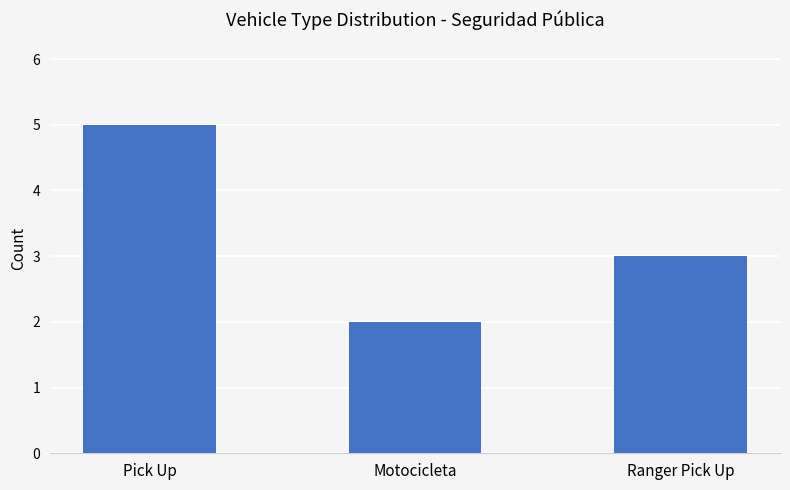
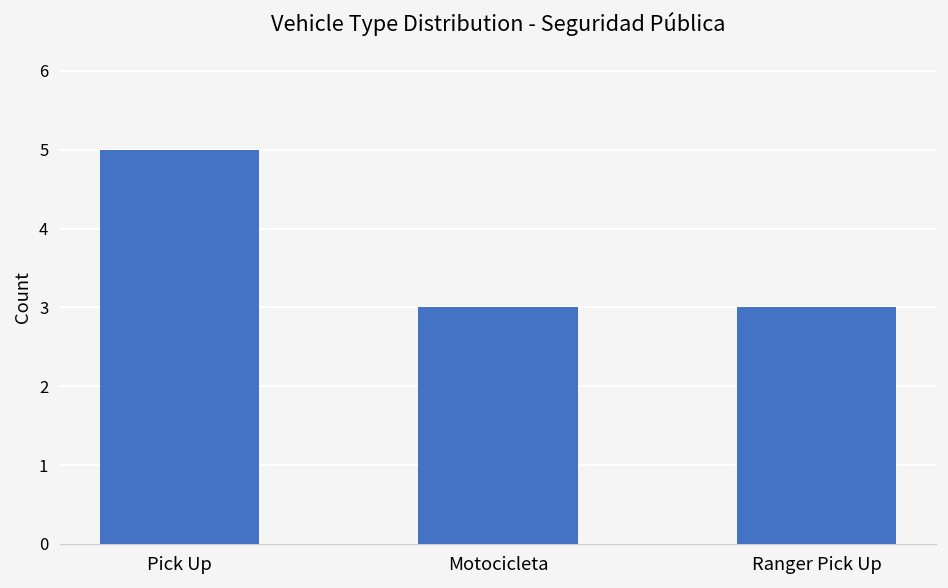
Motocicleta: 2 -> 3
